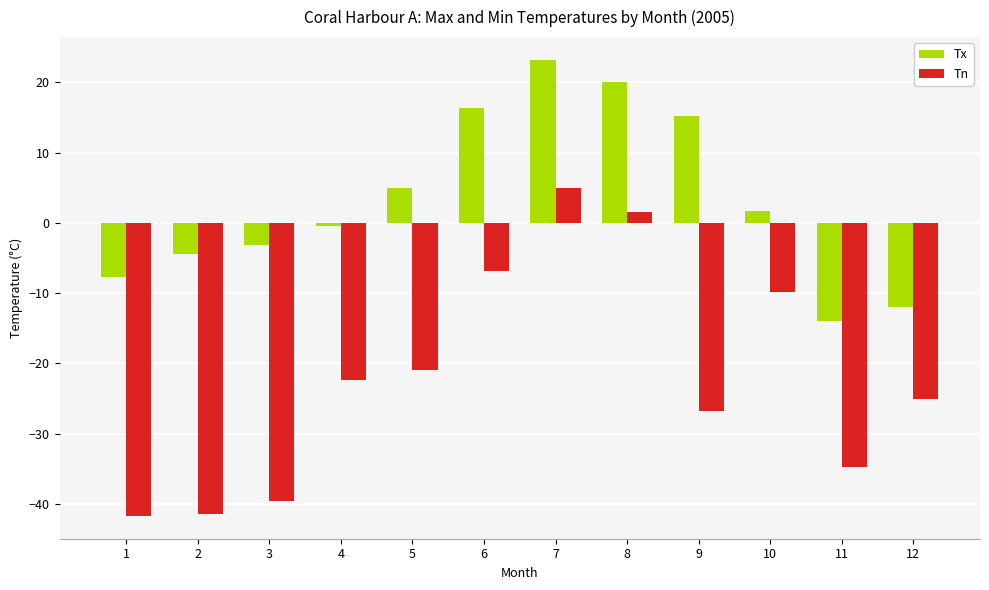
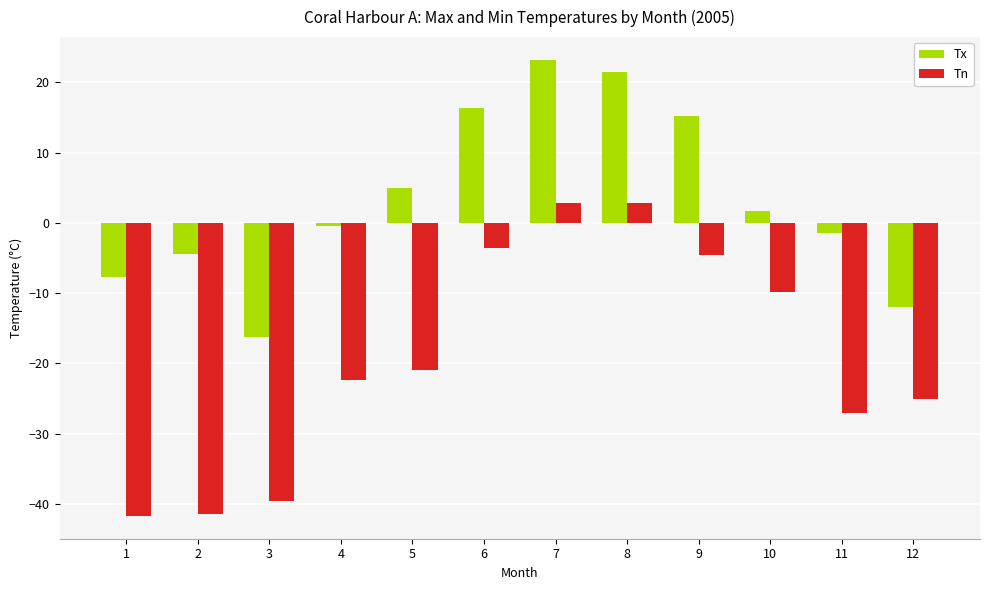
Tx, 3: -3 -> -16
Tn, 6: -7 -> -4
Tn, 7: 5 -> 3
Tx, 8: 20 -> 22
Tn, 8: 2 -> 3
Tn, 9: -27 -> -5
Tx, 11: -14 -> -1
Tn, 11: -35 -> -27
